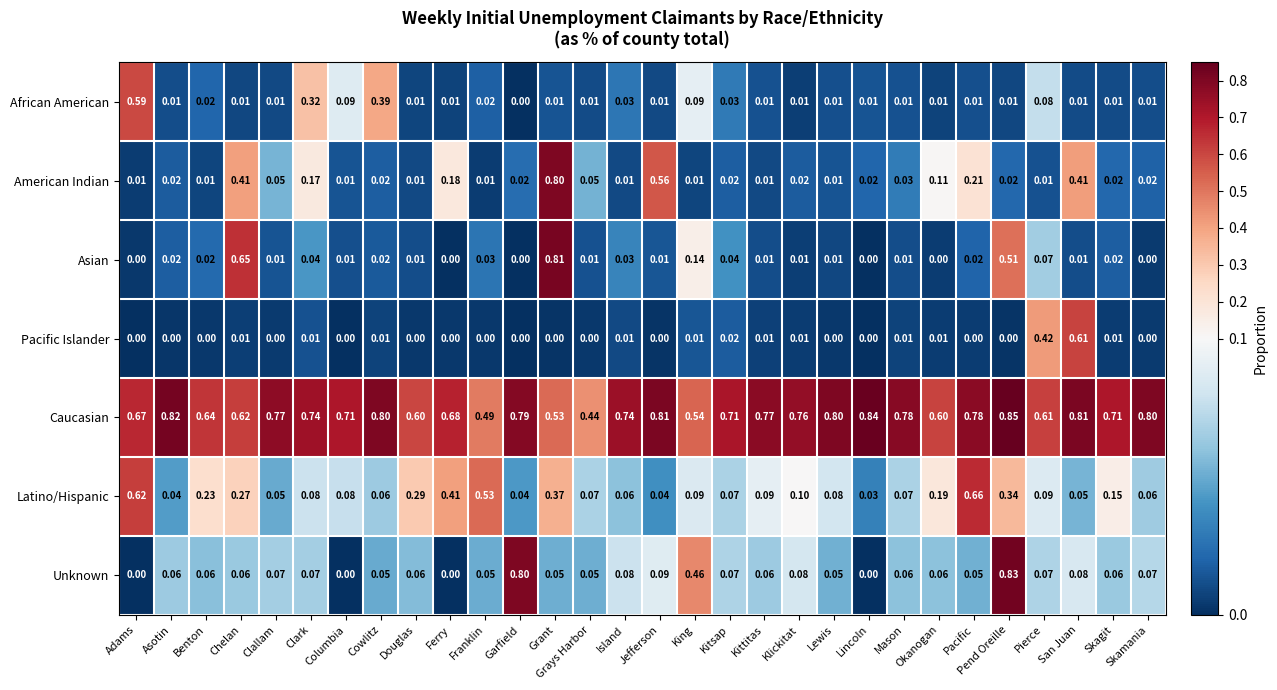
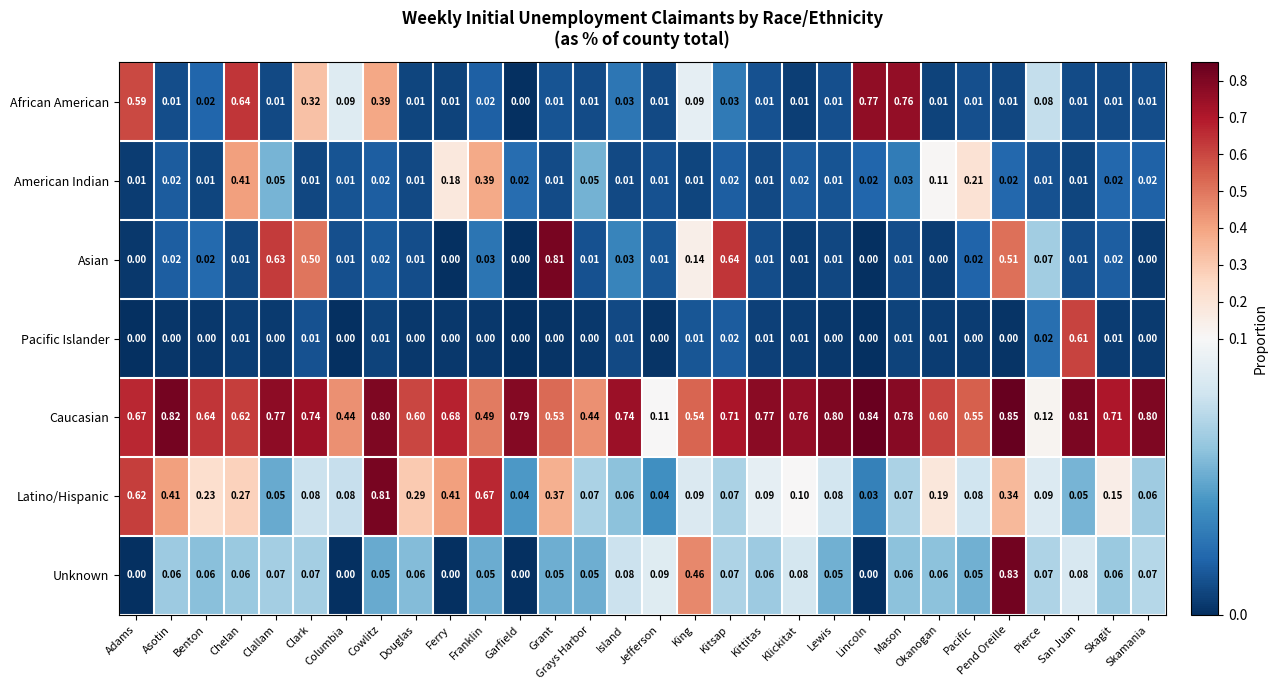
African American, Chelan: 0.01 -> 0.64
African American, Lincoln: 0.01 -> 0.77
African American, Mason: 0.01 -> 0.76
American Indian, Clark: 0.17 -> 0.01
American Indian, Franklin: 0.01 -> 0.39
American Indian, Grant: 0.80 -> 0.01
American Indian, Jefferson: 0.56 -> 0.01
American Indian, San Juan: 0.41 -> 0.01
Asian, Chelan: 0.65 -> 0.01
Asian, Clallam: 0.01 -> 0.63
Asian, Clark: 0.04 -> 0.50
Asian, Kitsap: 0.04 -> 0.64
Pacific Islander, Pierce: 0.42 -> 0.02
Caucasian, Columbia: 0.71 -> 0.44
Caucasian, Jefferson: 0.81 -> 0.11
Caucasian, Pacific: 0.78 -> 0.55
Caucasian, Pierce: 0.61 -> 0.12
Latino/Hispanic, Asotin: 0.04 -> 0.41
Latino/Hispanic, Cowlitz: 0.06 -> 0.81
Latino/Hispanic, Franklin: 0.53 -> 0.67
Latino/Hispanic, Pacific: 0.66 -> 0.08
Unknown, Garfield: 0.80 -> 0.00
